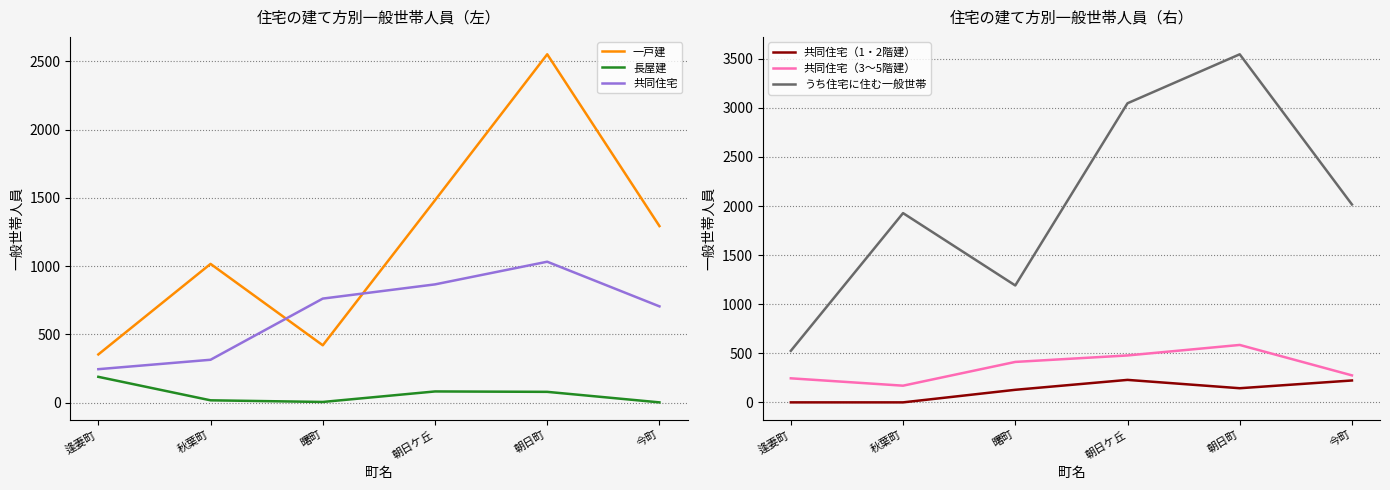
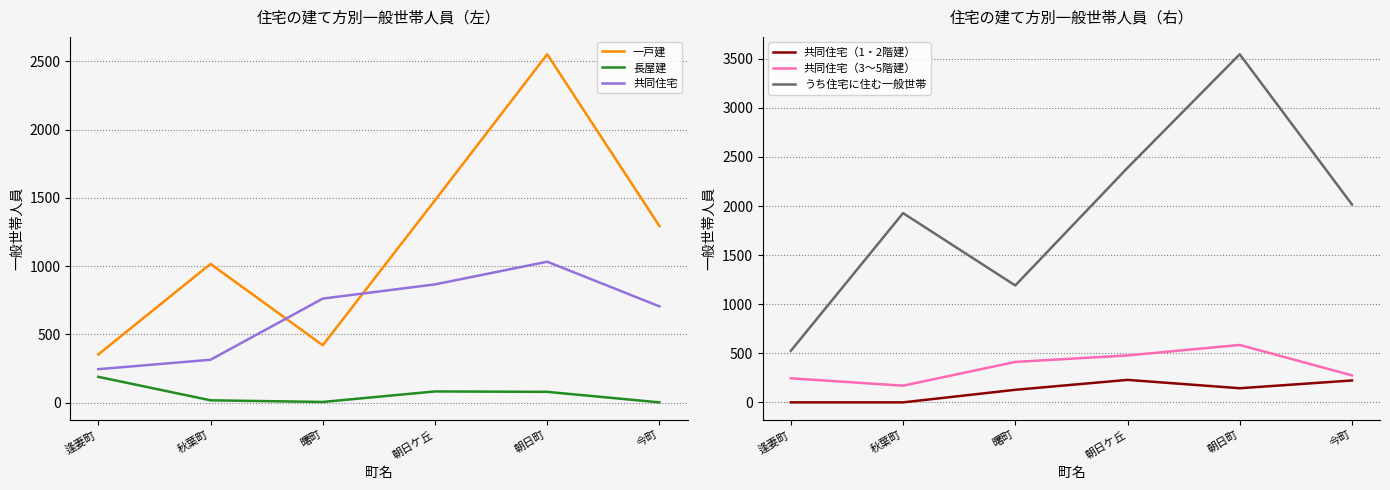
住宅の建て方別一般世帯人員（右）, うち住宅に住む一般世帯, 朝日ケ丘: 3000 -> 2400
